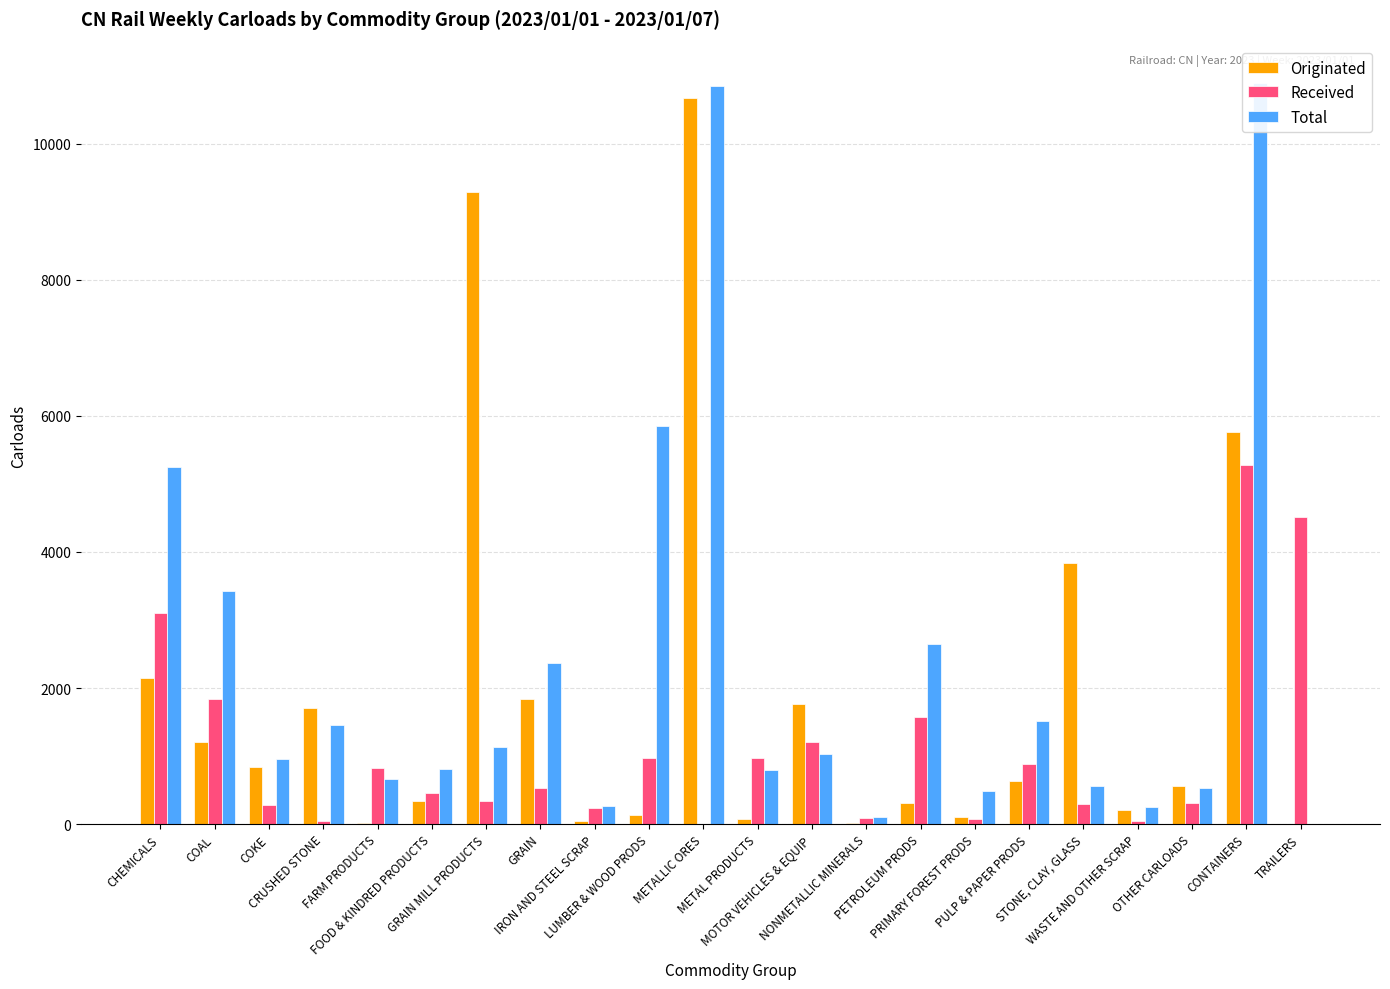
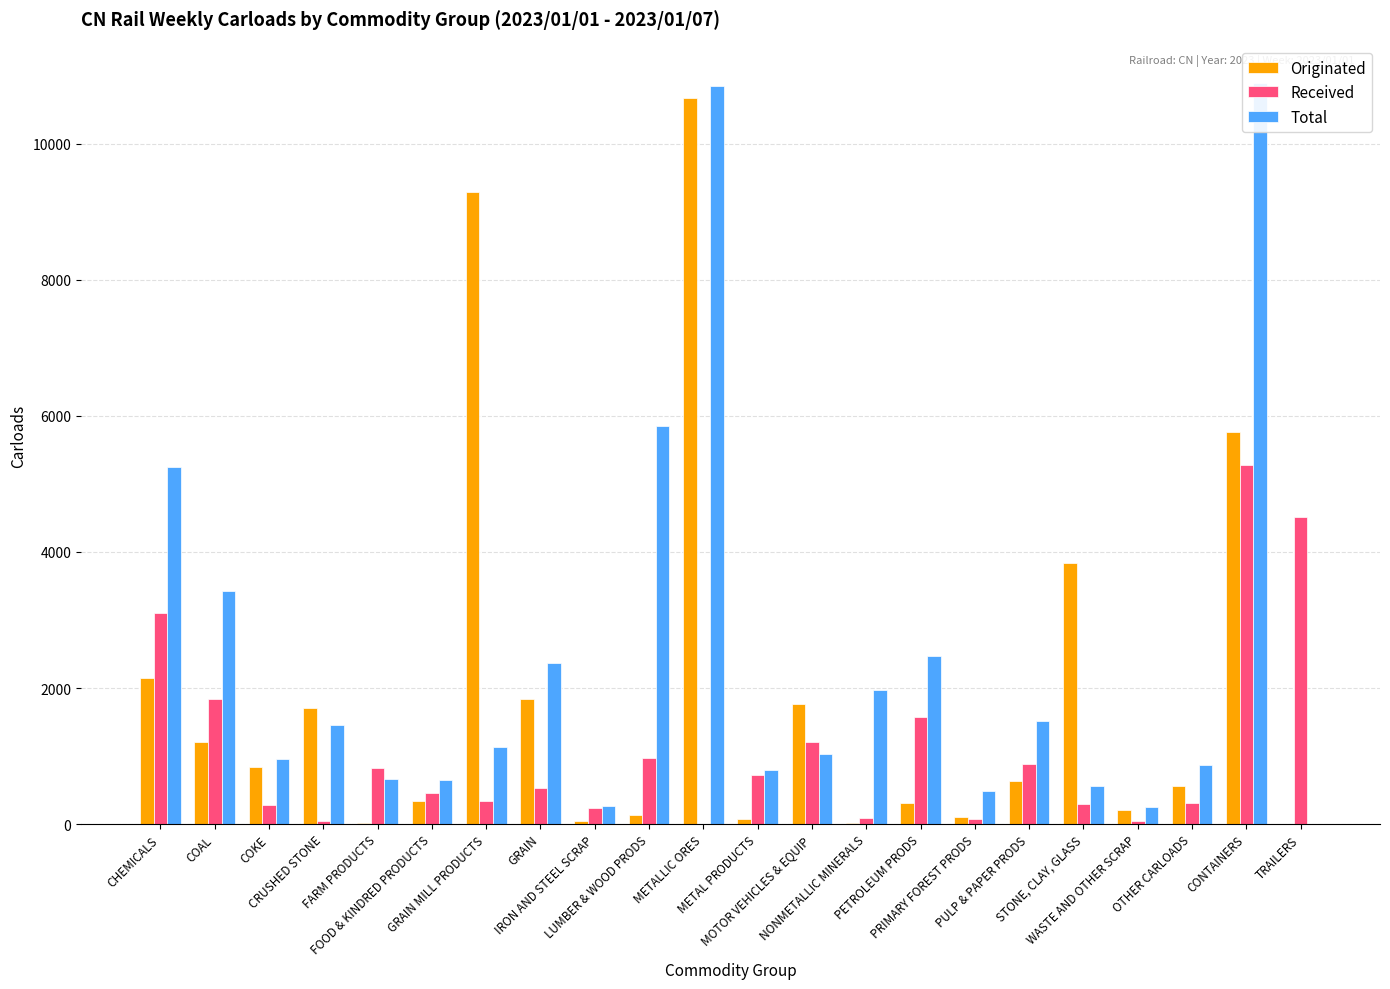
Total, FOOD & KINDRED PRODUCTS: 800 -> 700
Received, METAL PRODUCTS: 1000 -> 700
Total, NONMETALLIC MINERALS: 100 -> 2000
Total, PETROLEUM PRODS: 2700 -> 2500
Total, OTHER CARLOADS: 500 -> 900
